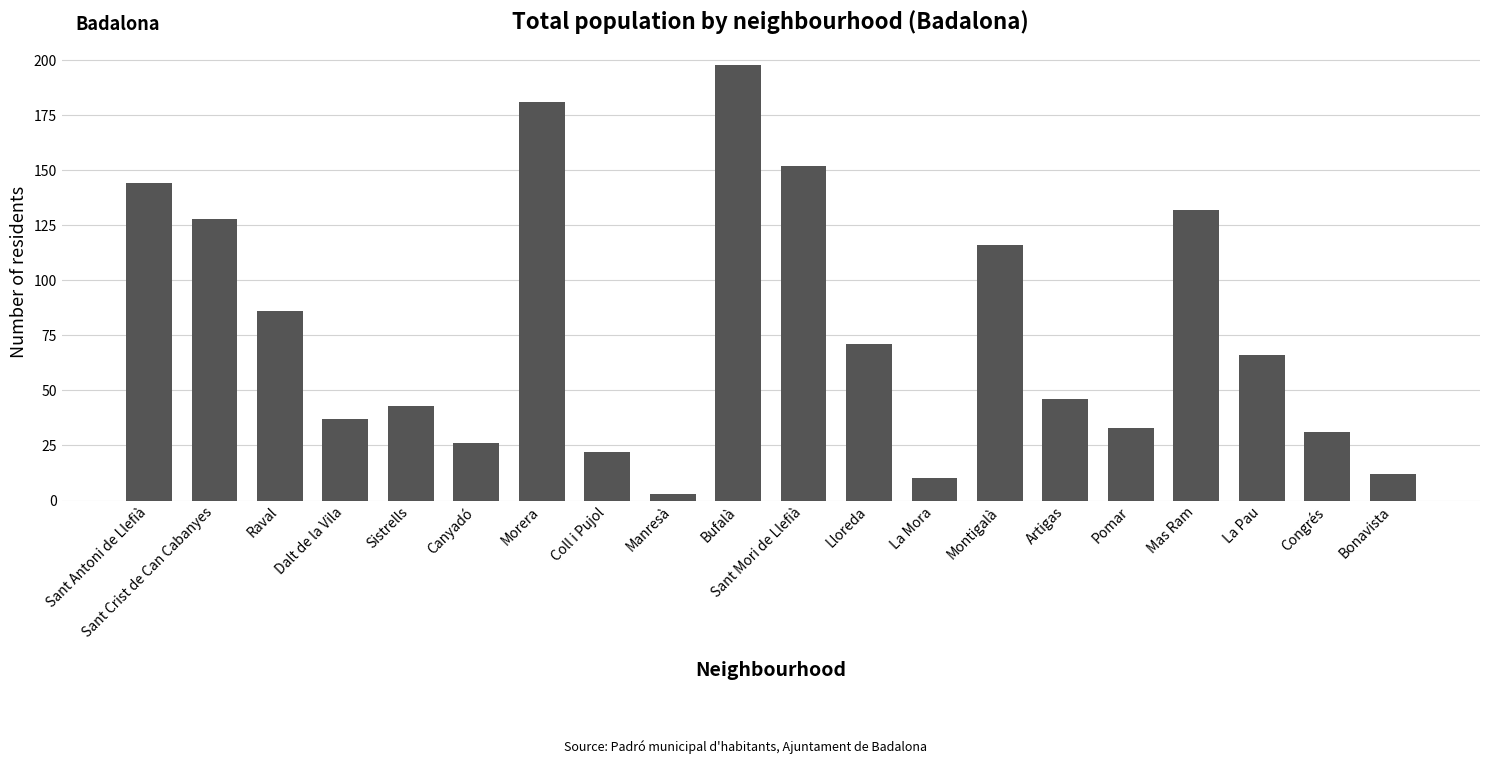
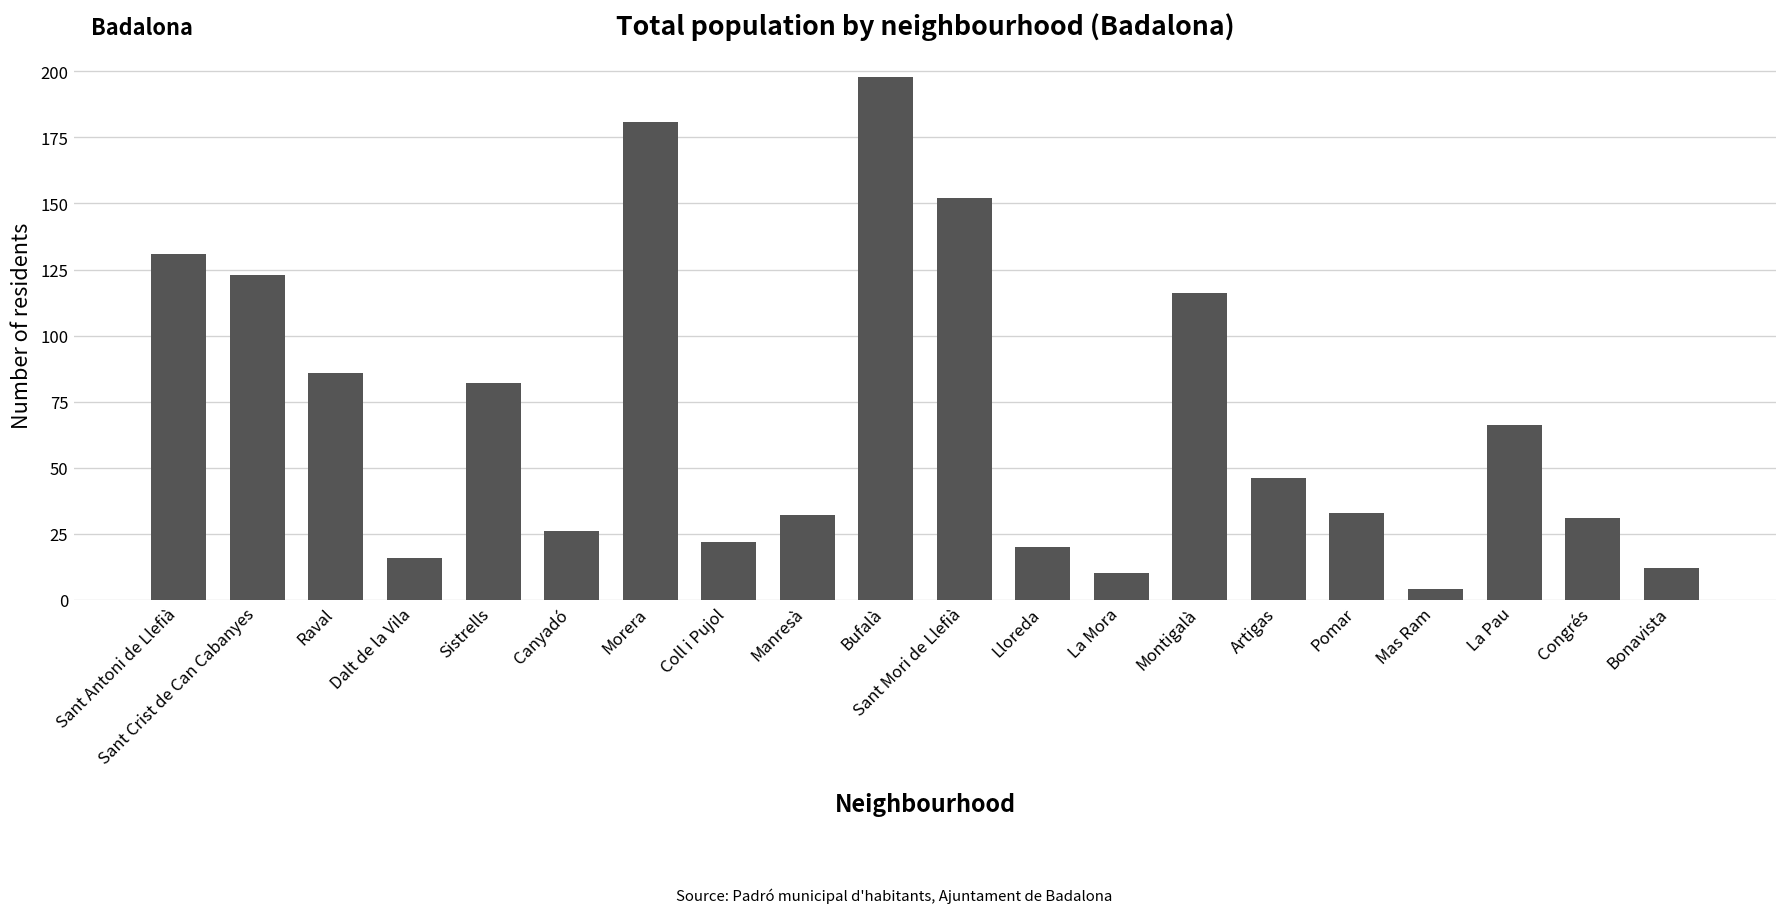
Sant Antoni de Llefià: 144 -> 131
Sant Crist de Can Cabanyes: 128 -> 123
Dalt de la Vila: 37 -> 16
Sistrells: 43 -> 82
Manresà: 3 -> 32
Lloreda: 71 -> 20
Mas Ram: 132 -> 4
